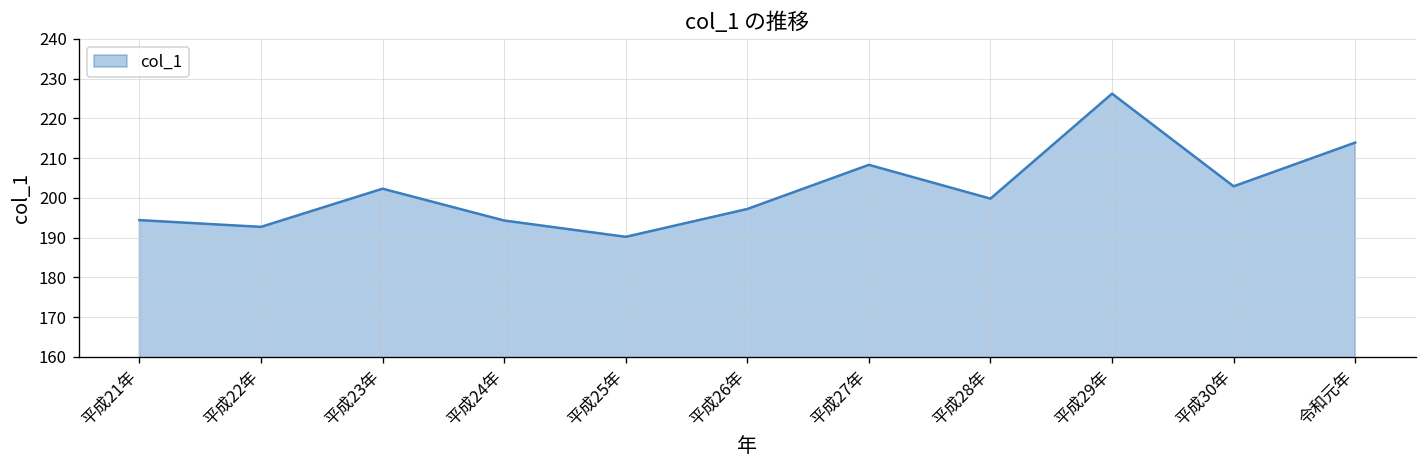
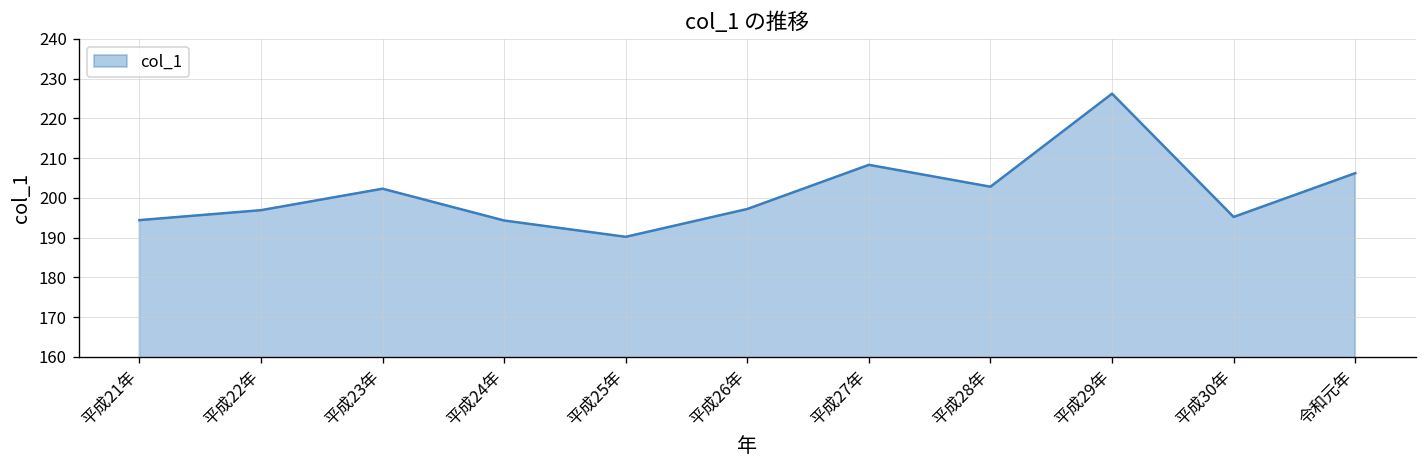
平成22年: 193 -> 197
平成28年: 200 -> 203
平成30年: 203 -> 195
令和元年: 214 -> 206
